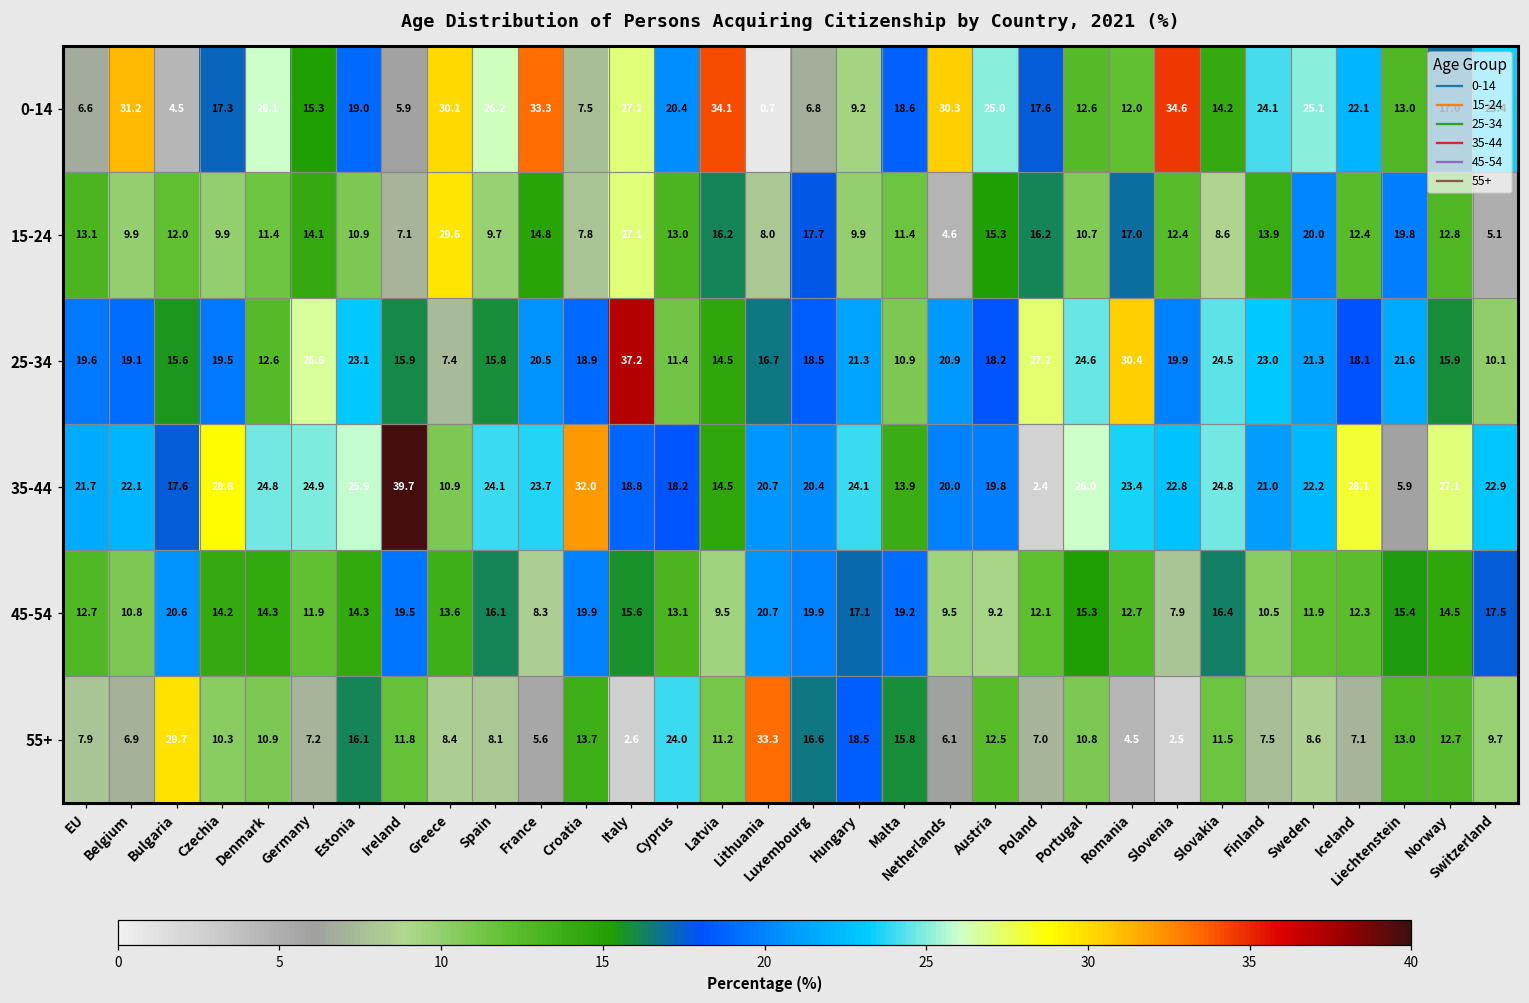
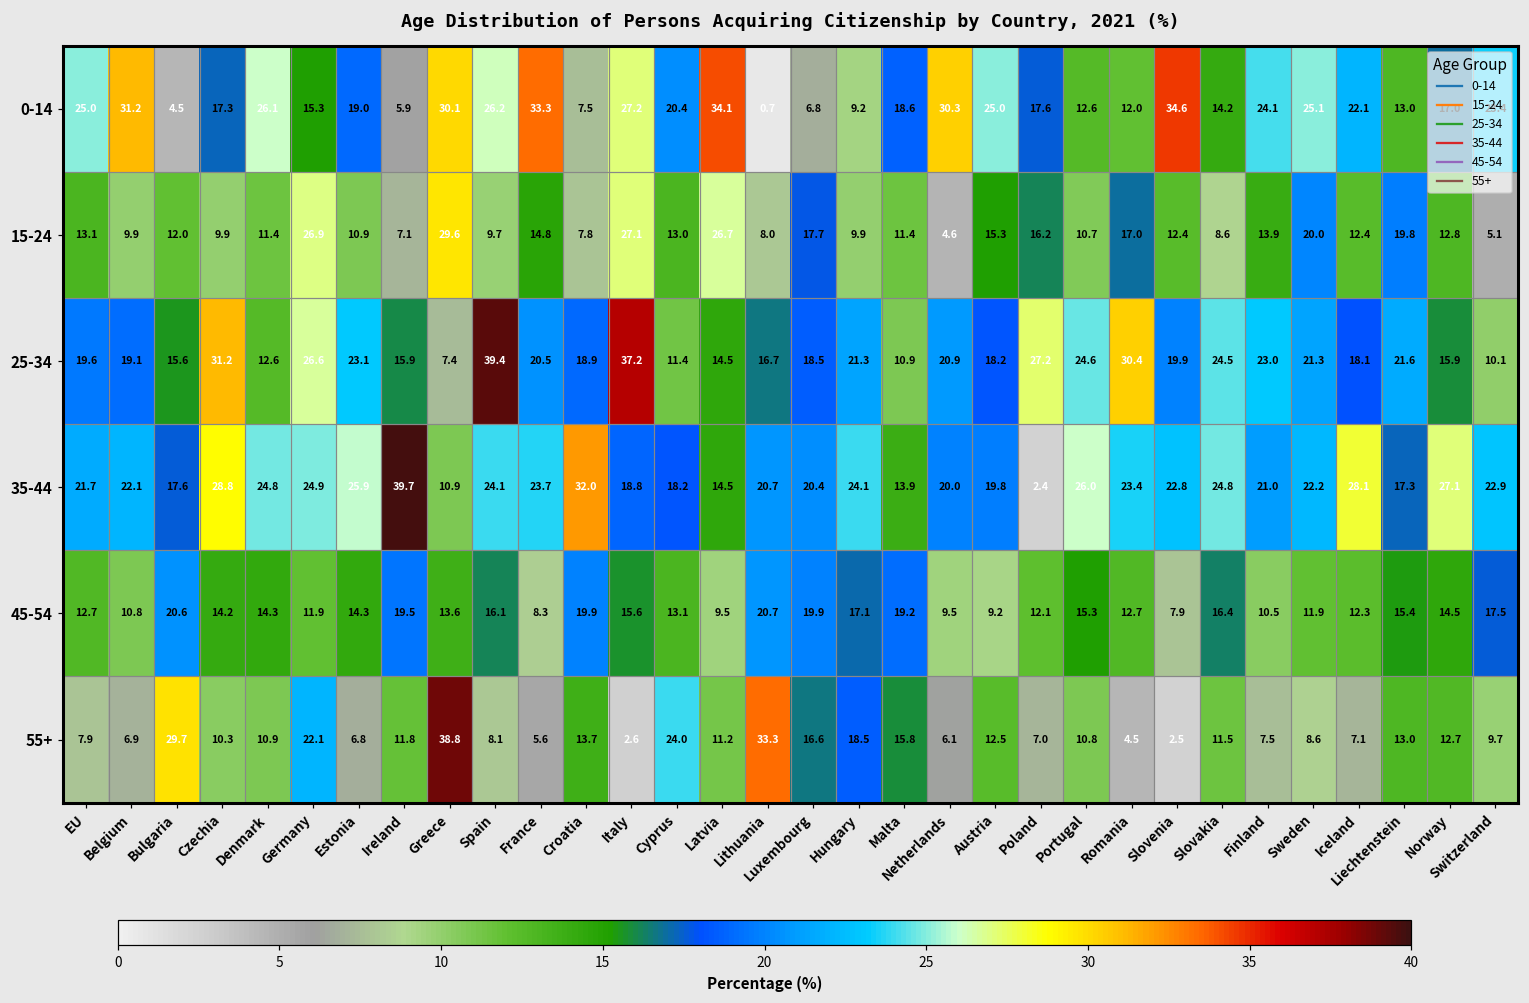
0-14, EU: 6.6 -> 25.0
15-24, Germany: 14.1 -> 26.9
15-24, Latvia: 16.2 -> 26.7
25-34, Czechia: 19.5 -> 31.2
25-34, Spain: 15.8 -> 39.4
35-44, Liechtenstein: 5.9 -> 17.3
55+, Germany: 7.2 -> 22.1
55+, Estonia: 16.1 -> 6.8
55+, Greece: 8.4 -> 38.8
